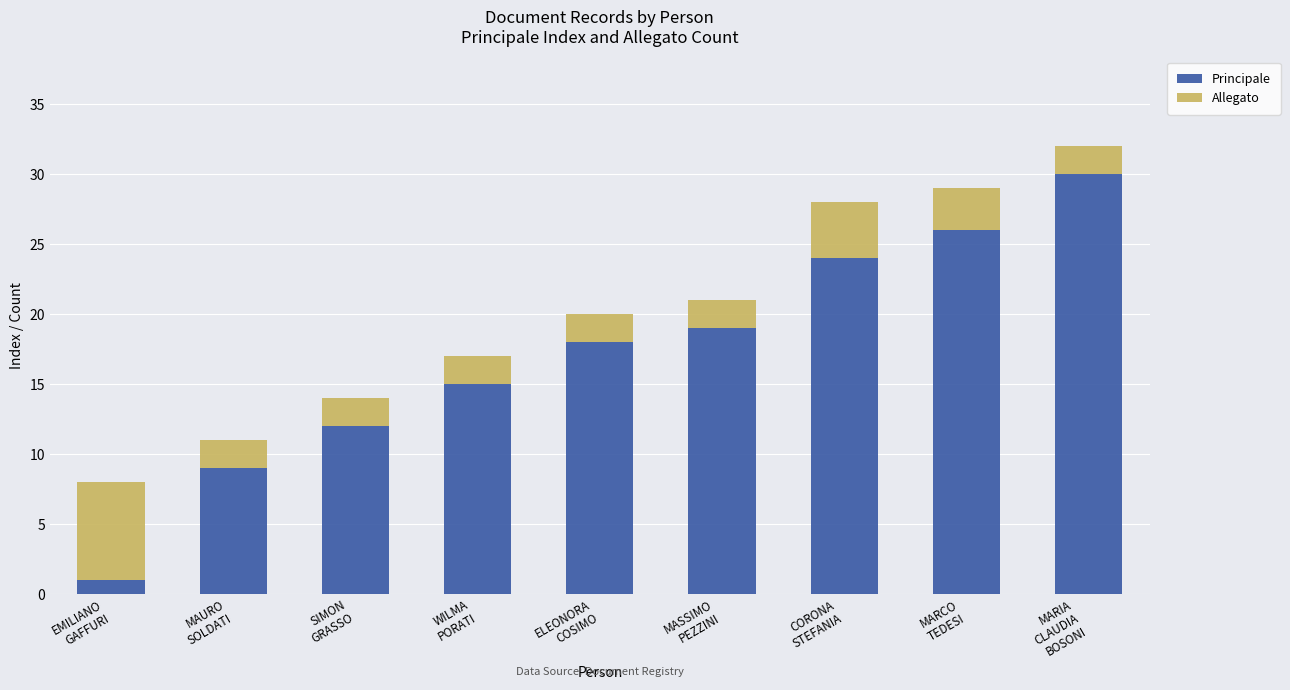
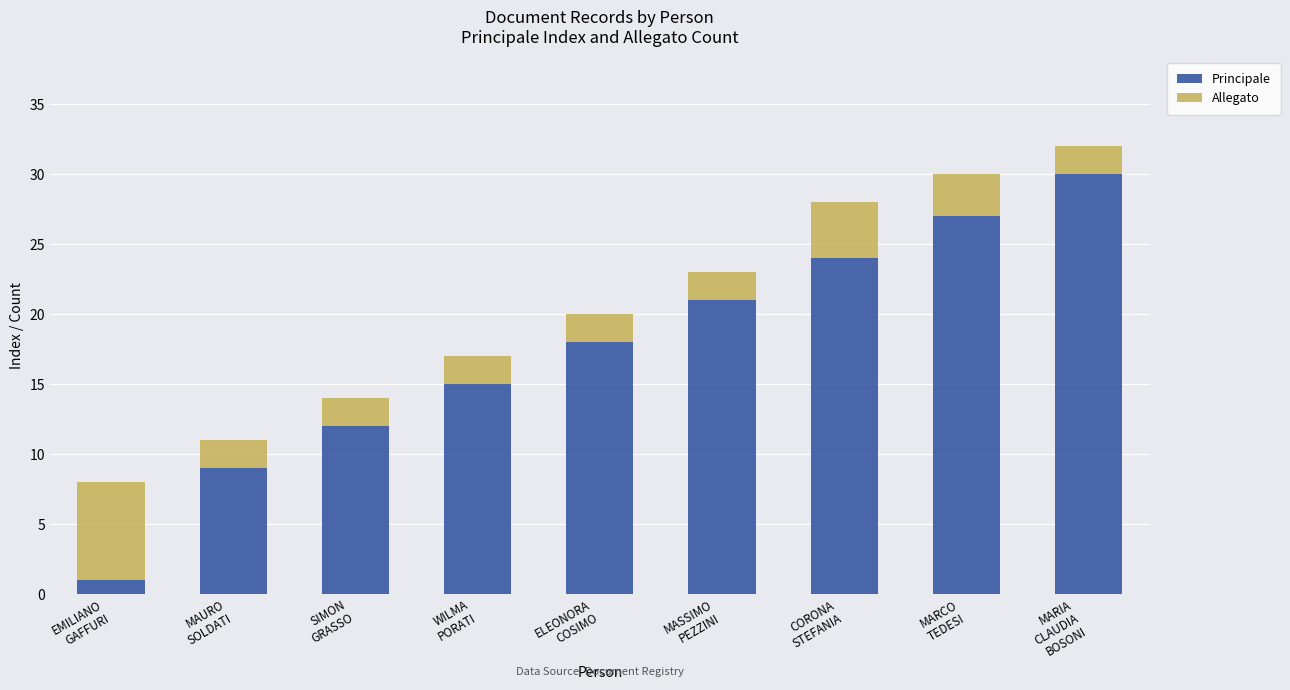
Principale, MASSIMO PEZZINI: 19 -> 21
Principale, MARCO TEDESI: 26 -> 27
